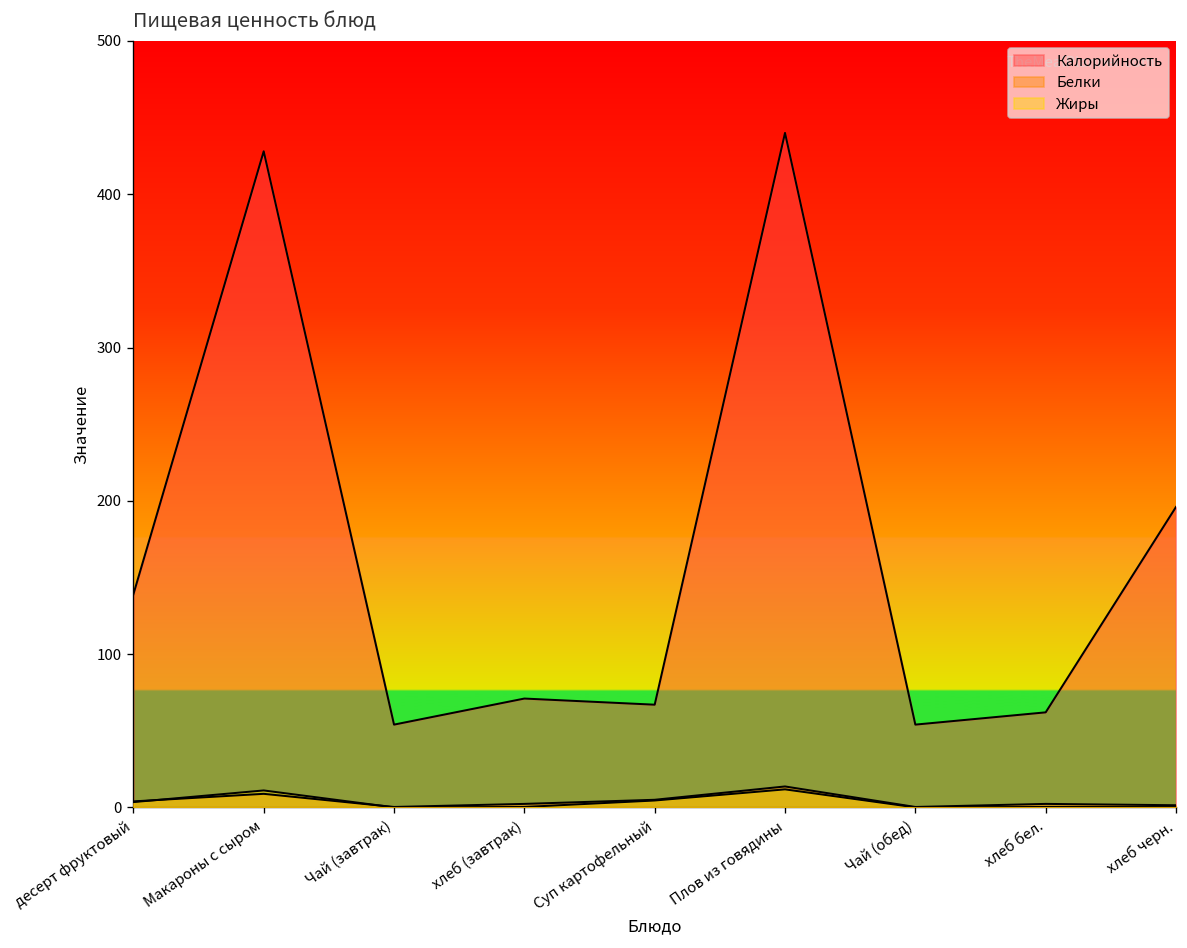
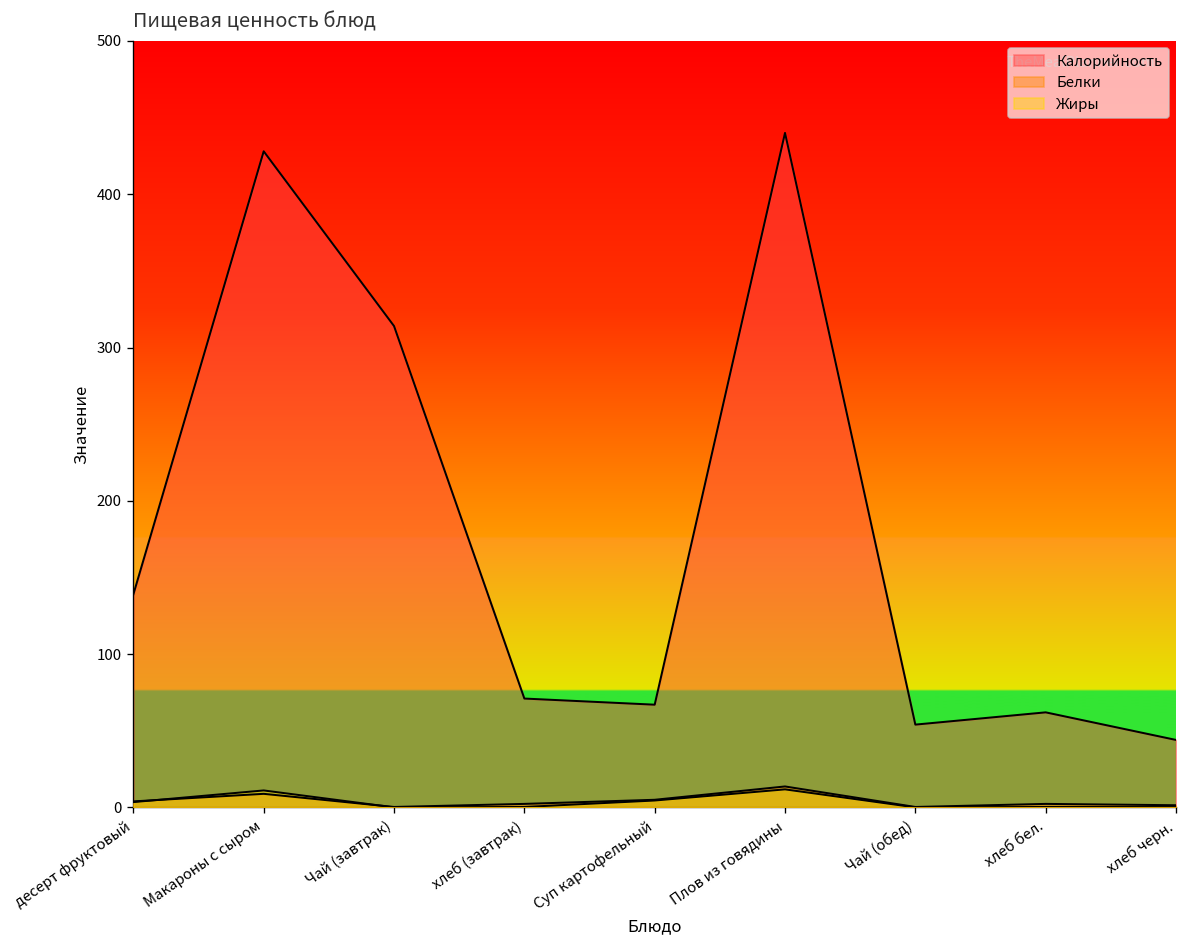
Калорийность, Чай (завтрак): 54 -> 314
Калорийность, хлеб черн.: 196 -> 44
